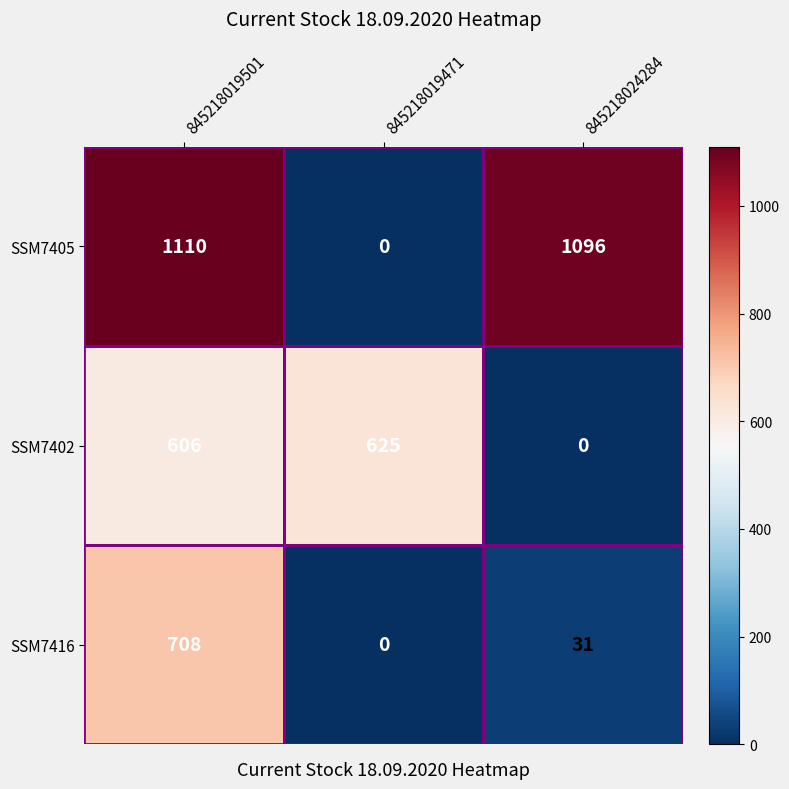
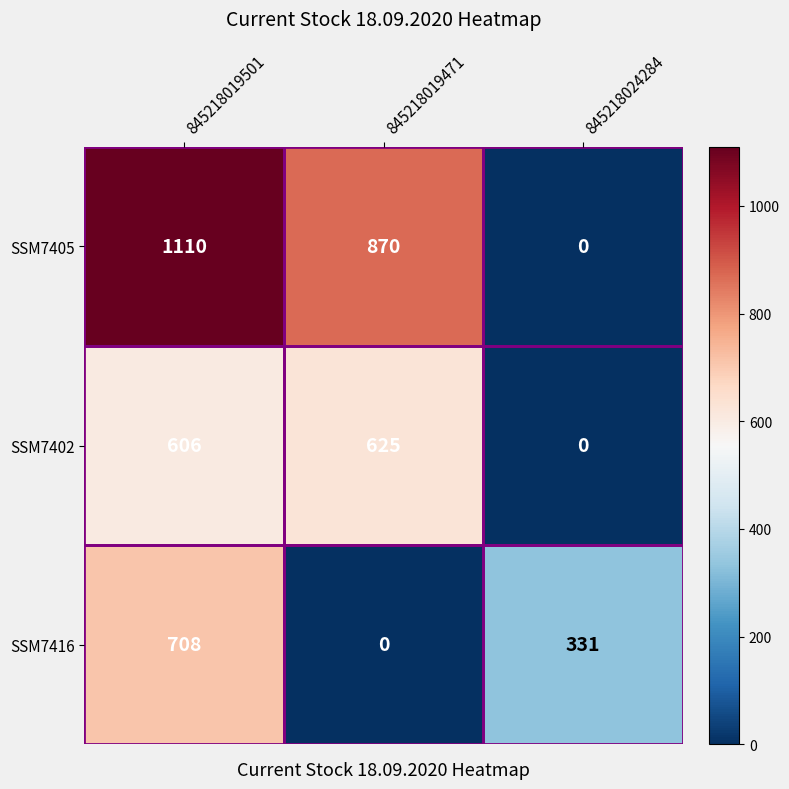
SSM7405, 845218019471: 0 -> 870
SSM7405, 845218024284: 1096 -> 0
SSM7416, 845218024284: 31 -> 331
